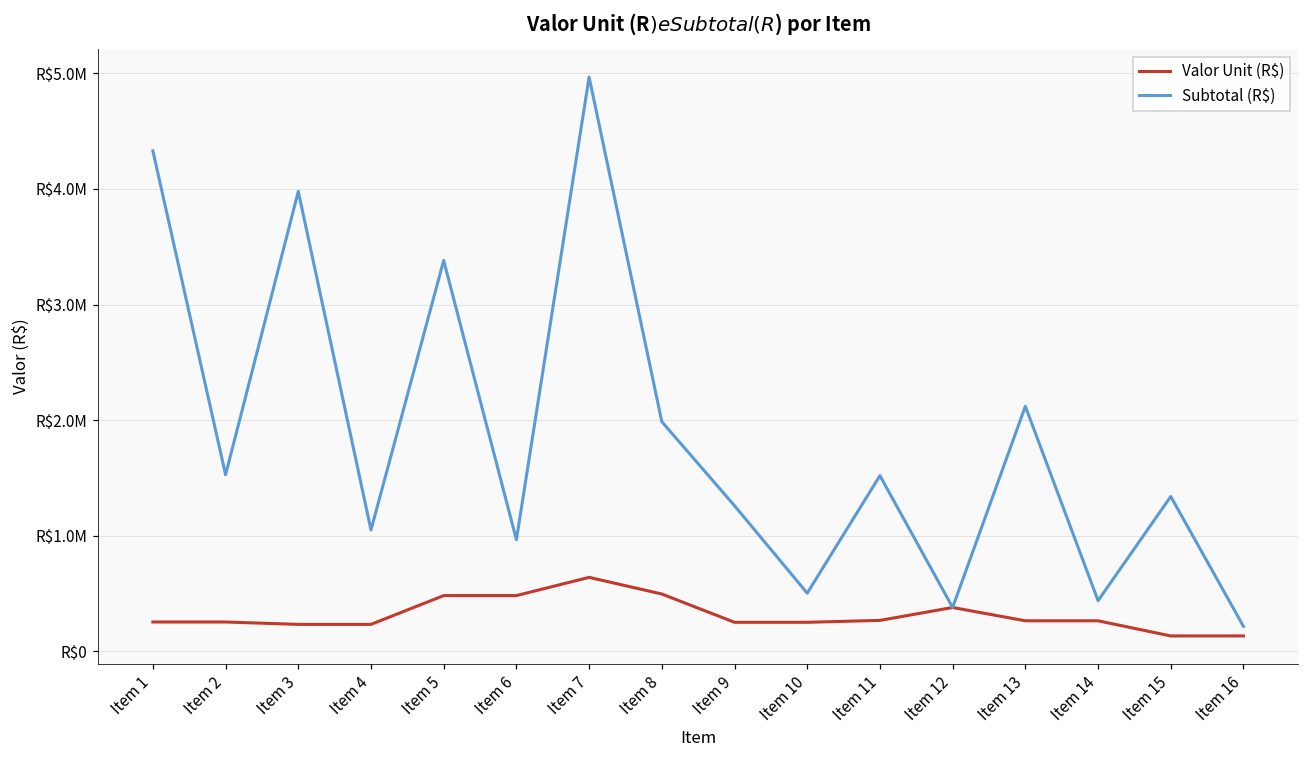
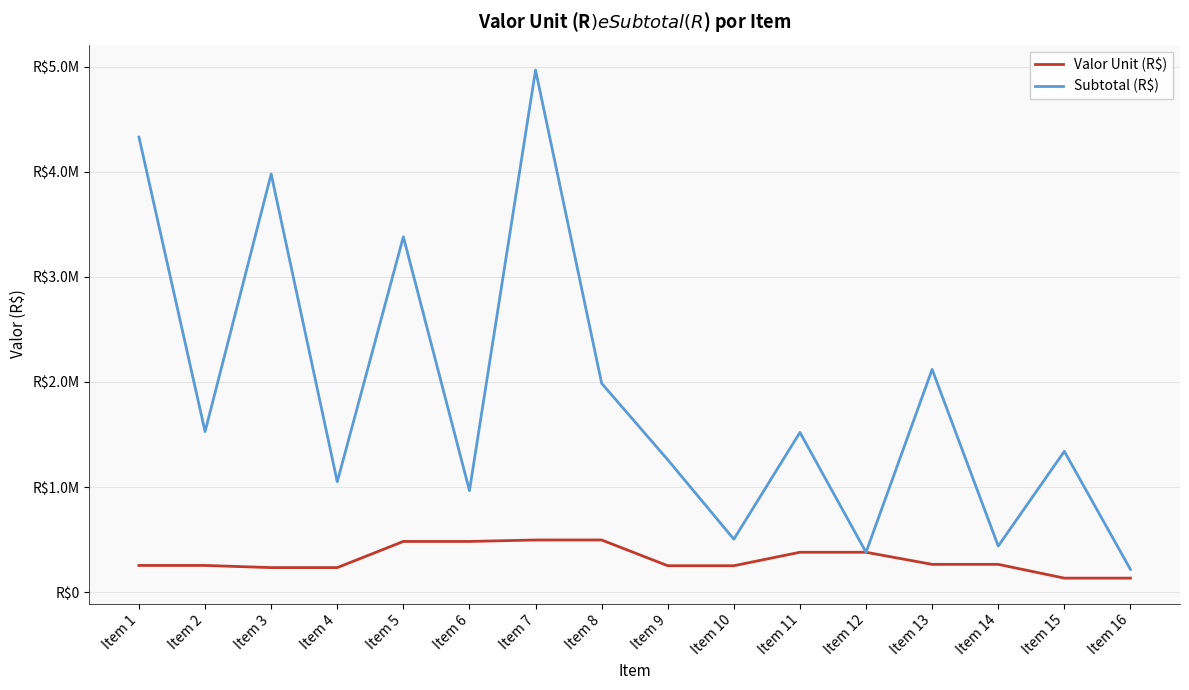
Valor Unit (R$), Item 7: R$640000 -> R$500000
Valor Unit (R$), Item 11: R$270000 -> R$380000
